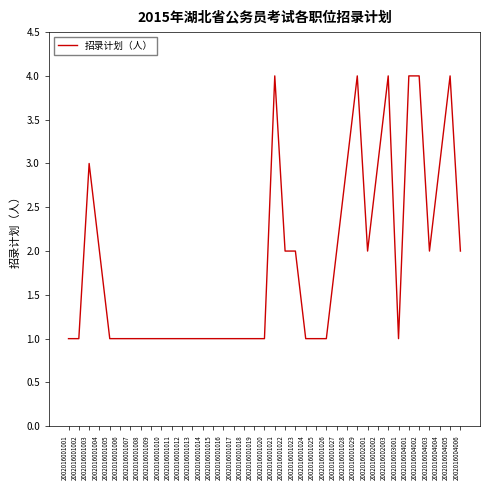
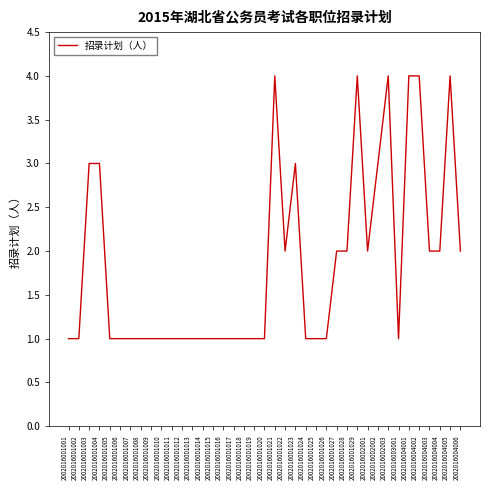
2002016001004: 2 -> 3
2002016001023: 2 -> 3
2002016001028: 3 -> 2
2002016004004: 3 -> 2
